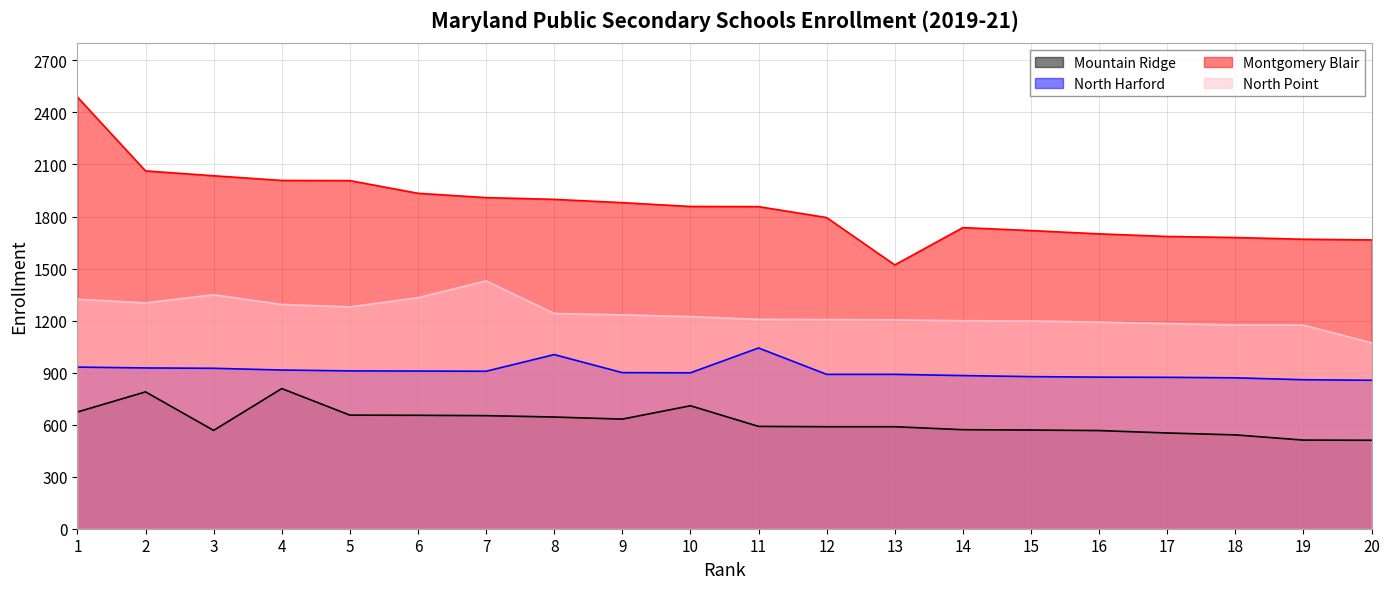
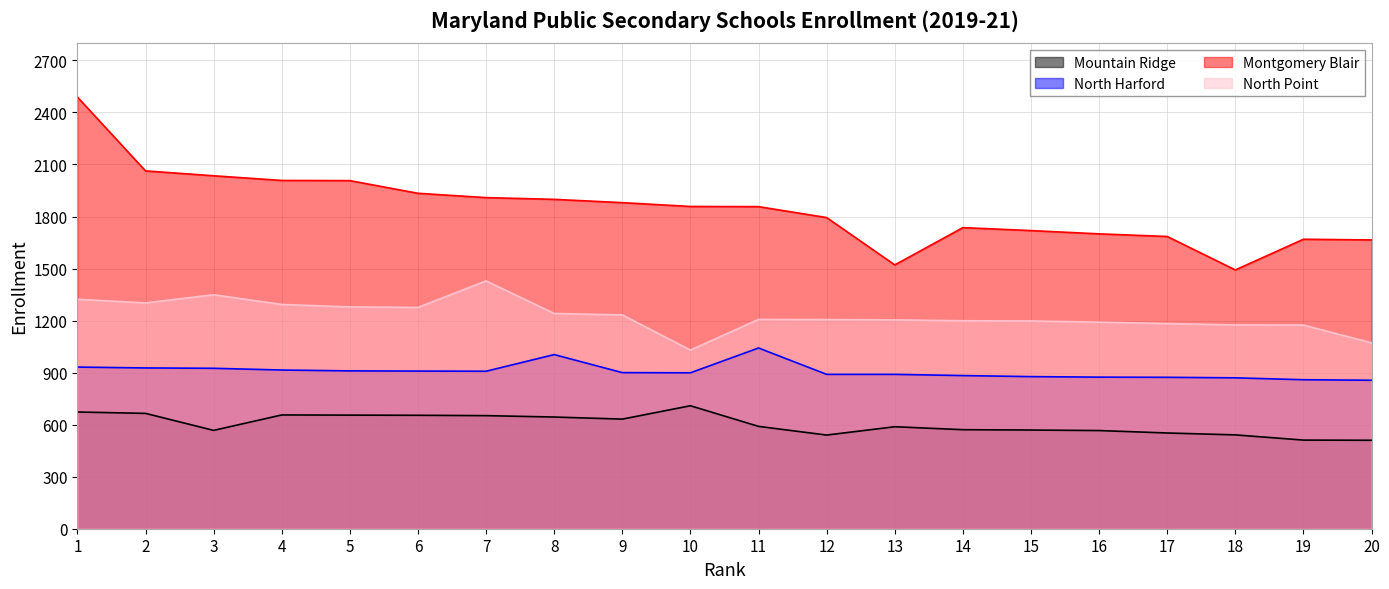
Mountain Ridge, 2: 790 -> 670
Mountain Ridge, 4: 810 -> 660
North Point, 6: 1330 -> 1280
North Point, 10: 1220 -> 1030
Mountain Ridge, 12: 590 -> 540
Montgomery Blair, 18: 1680 -> 1490
